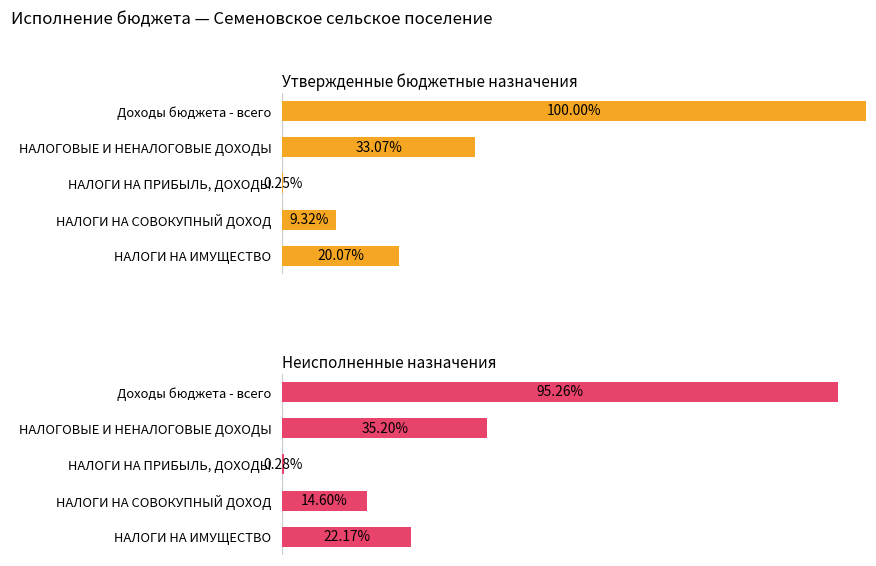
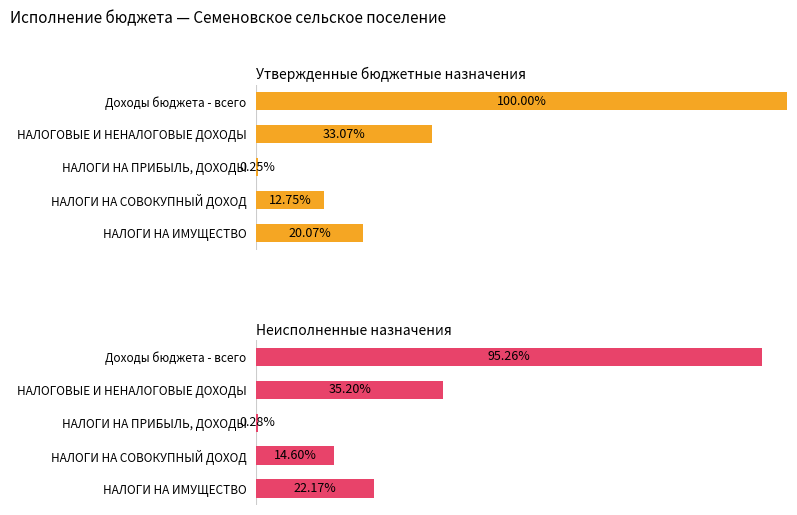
Утвержденные бюджетные назначения, НАЛОГИ НА СОВОКУПНЫЙ ДОХОД: 9.32% -> 12.75%
